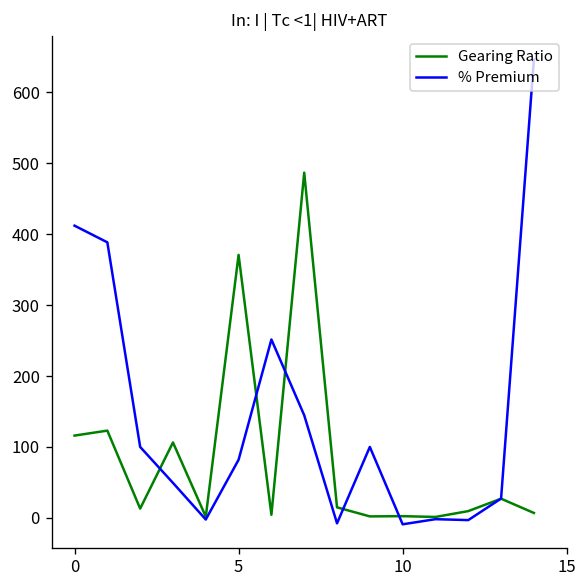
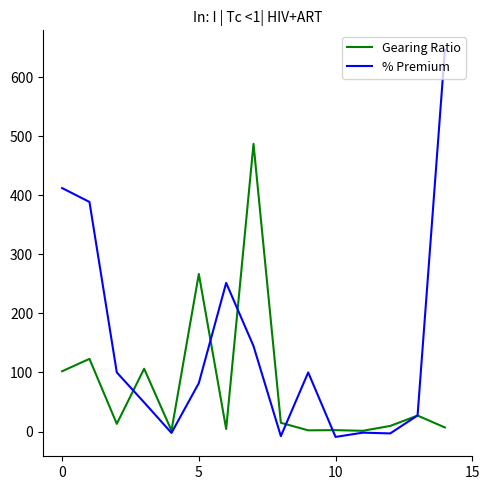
Gearing Ratio, 0: 120 -> 100
Gearing Ratio, 5: 370 -> 270
